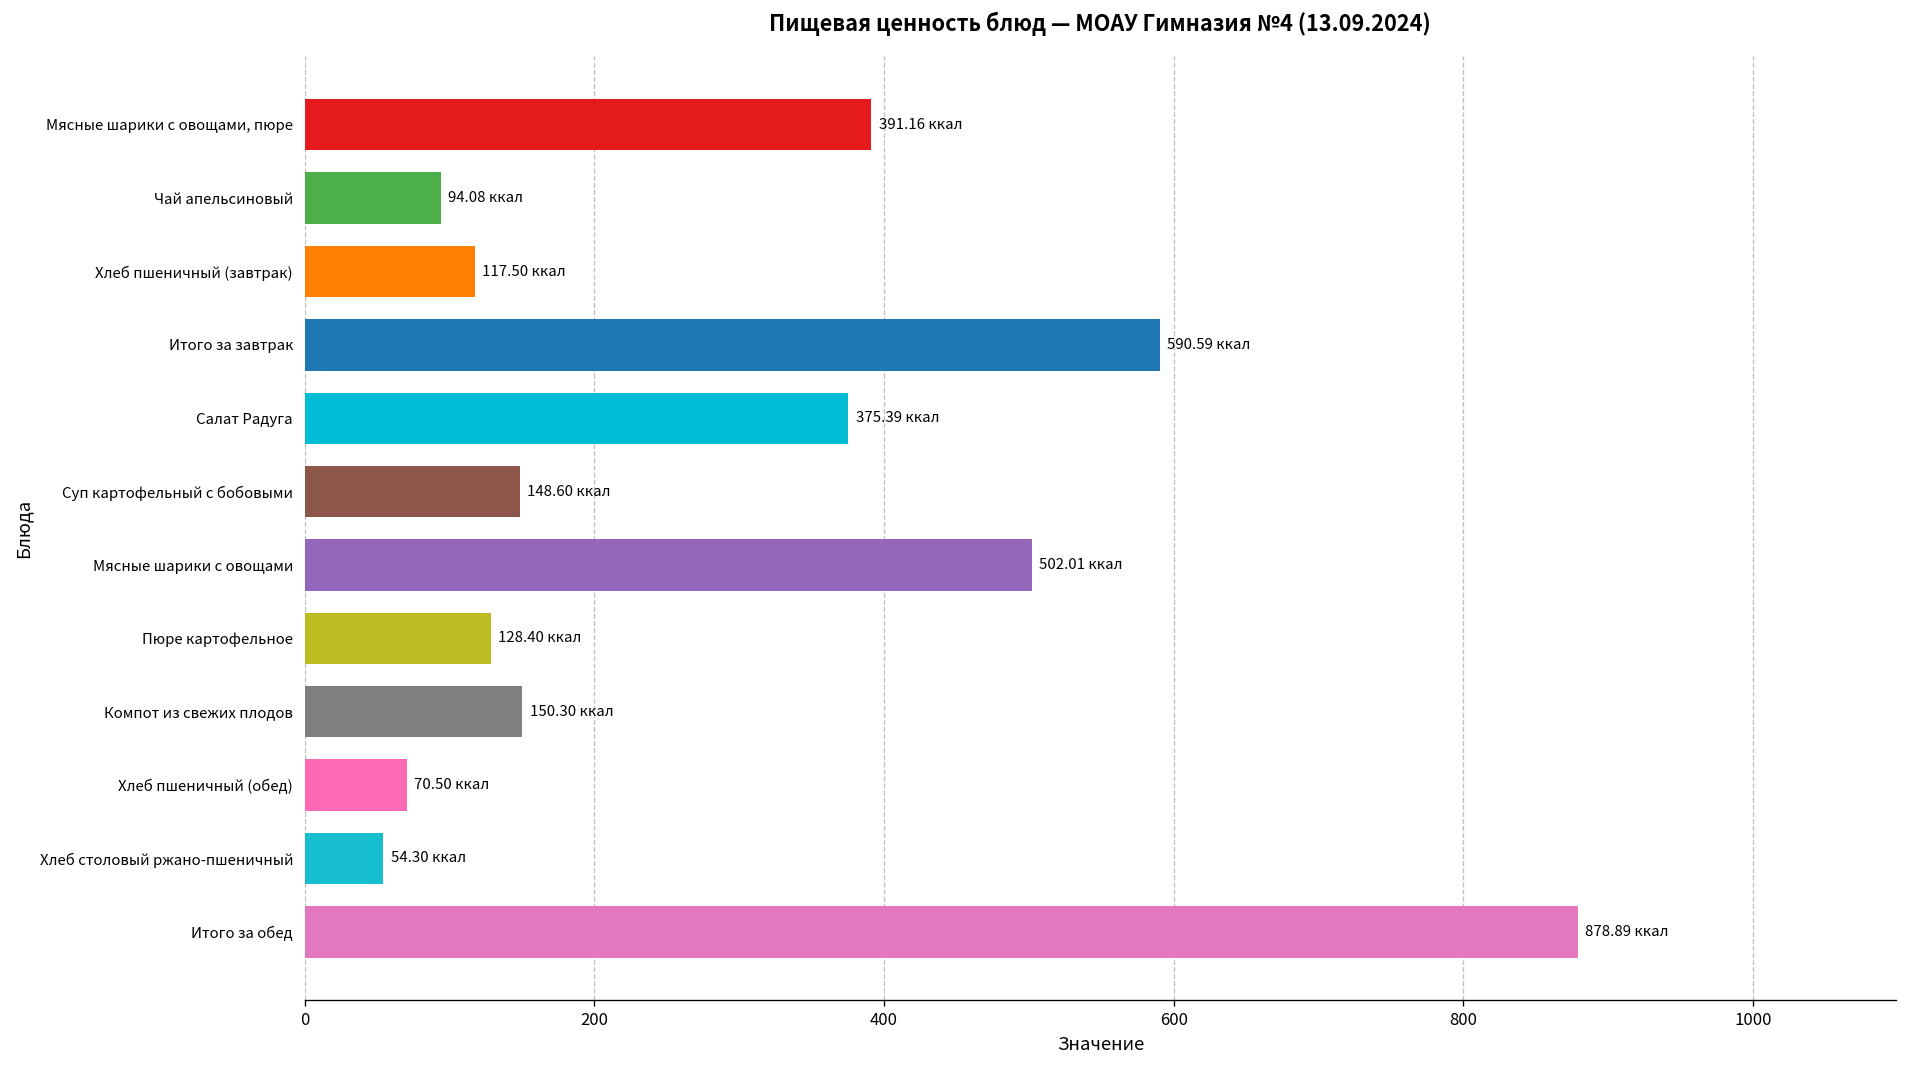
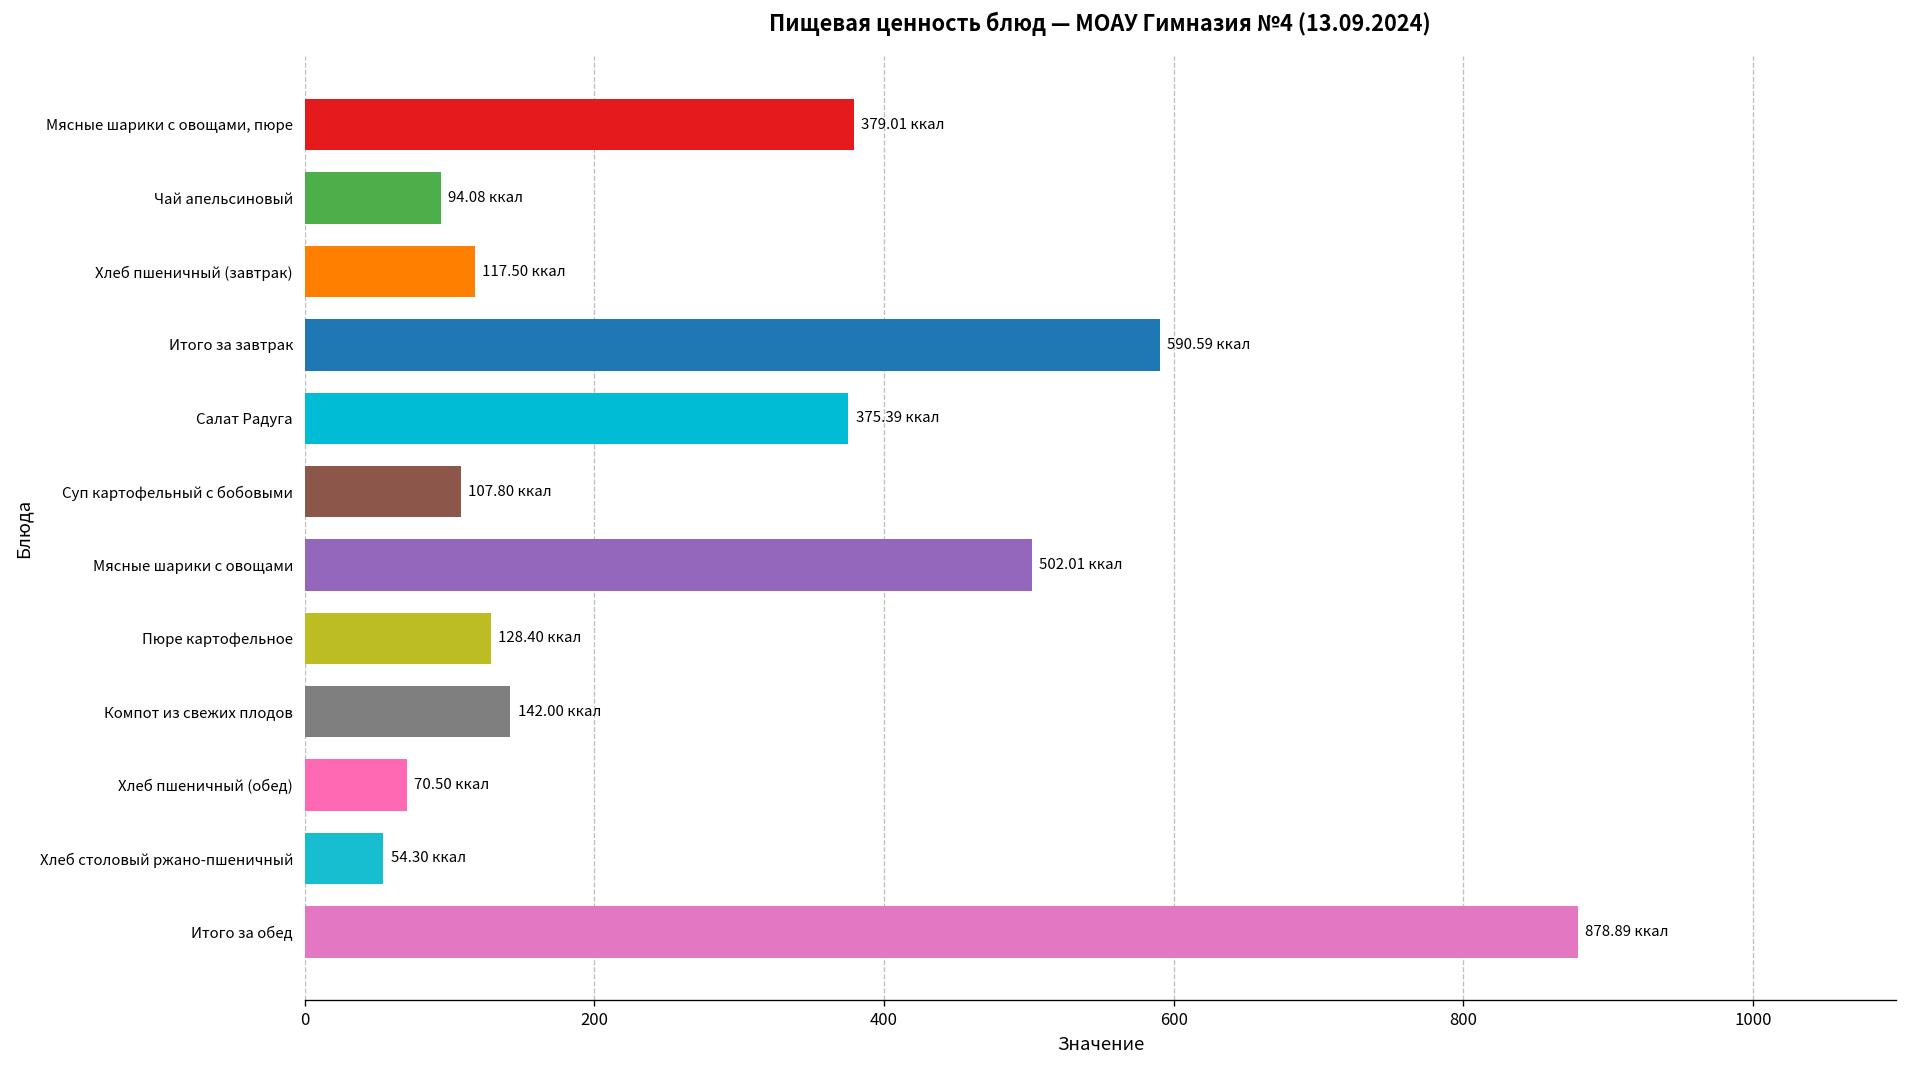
Мясные шарики с овощами, пюре: 391.16 -> 379.01
Суп картофельный с бобовыми: 148.60 -> 107.80
Компот из свежих плодов: 150.30 -> 142.00
